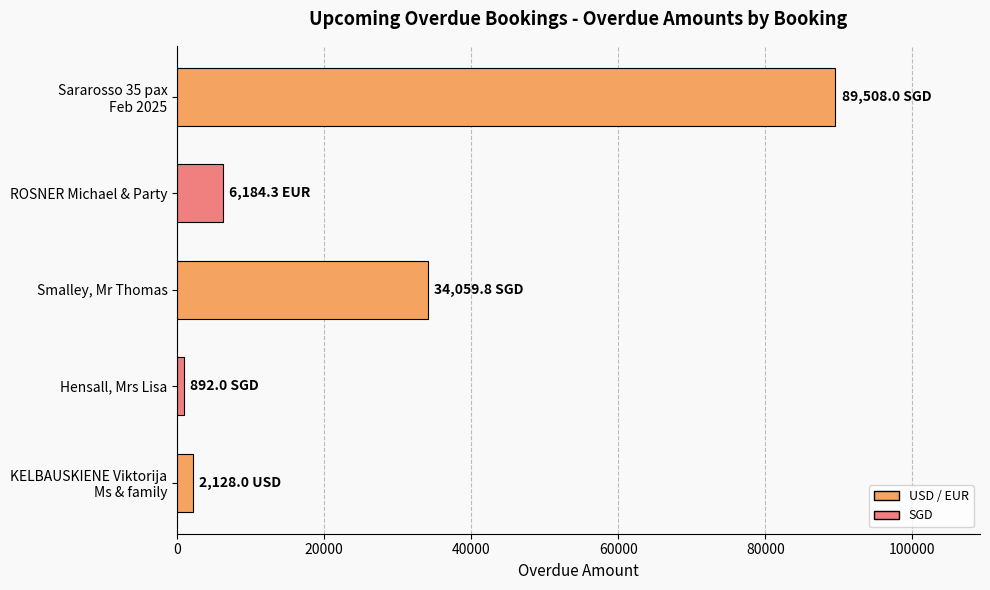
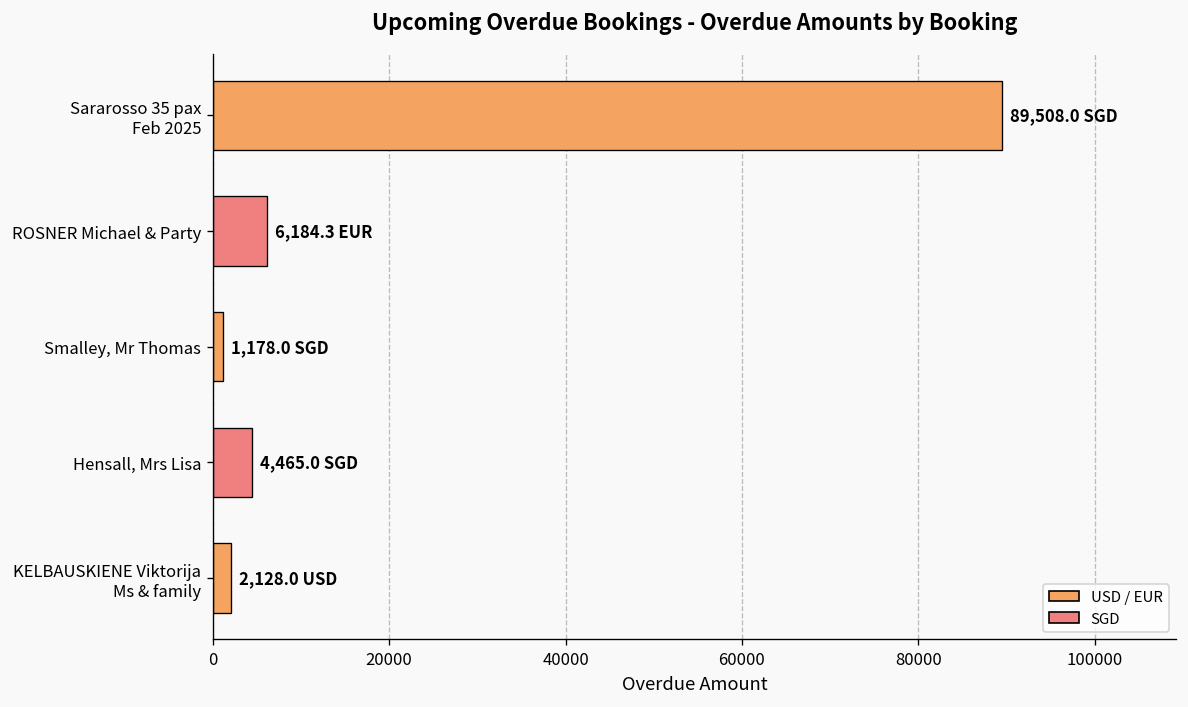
Smalley, Mr Thomas: 34,059.8 -> 1,178.0
Hensall, Mrs Lisa: 892.0 -> 4,465.0
